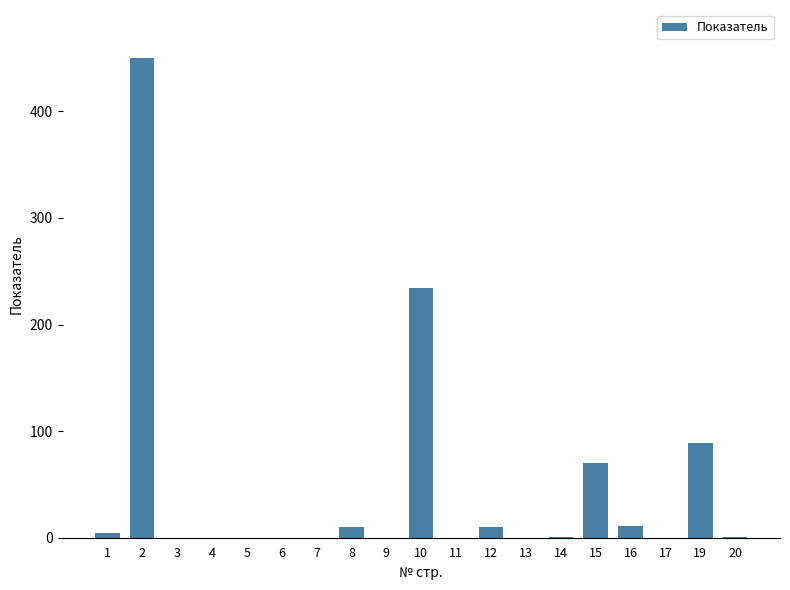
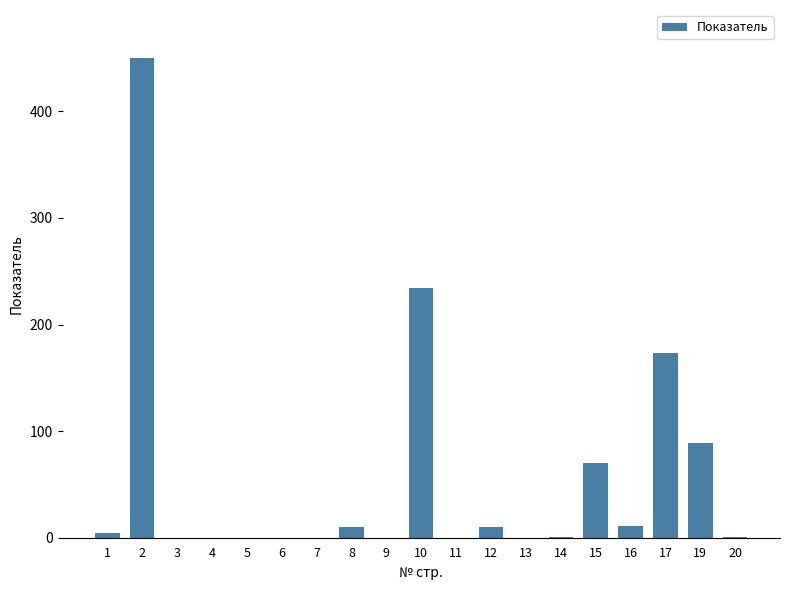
17: 0 -> 173
